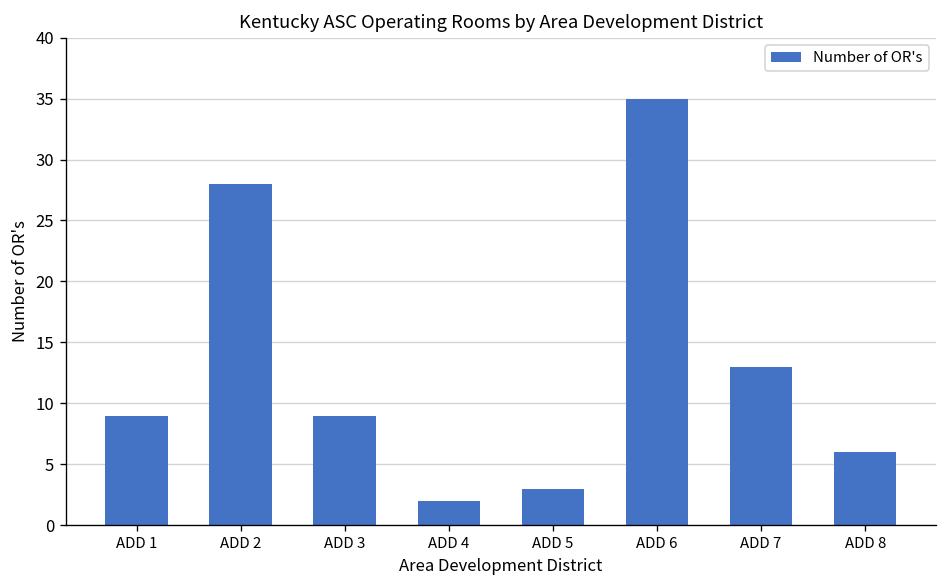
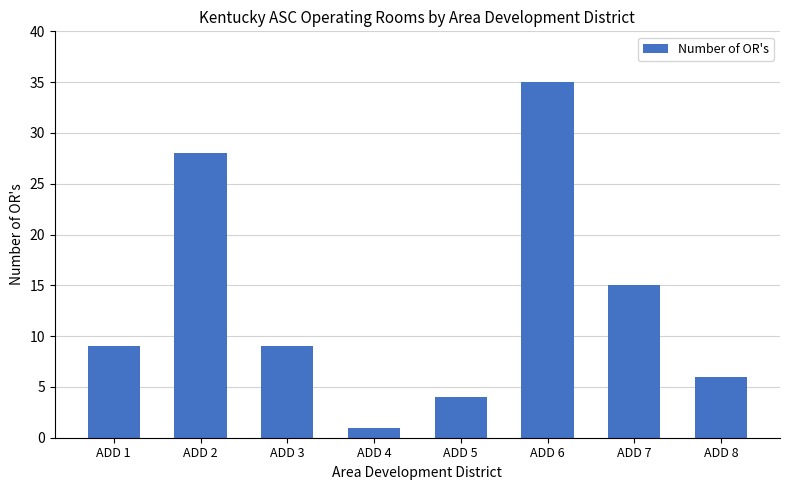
ADD 4: 2 -> 1
ADD 5: 3 -> 4
ADD 7: 13 -> 15
